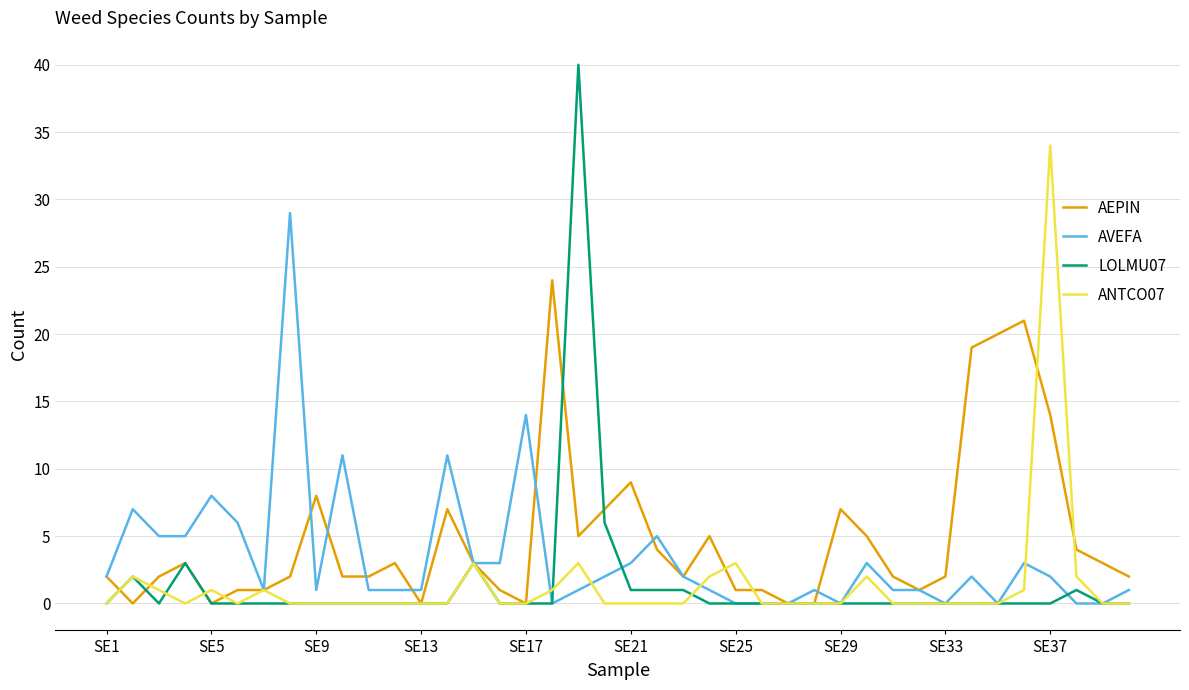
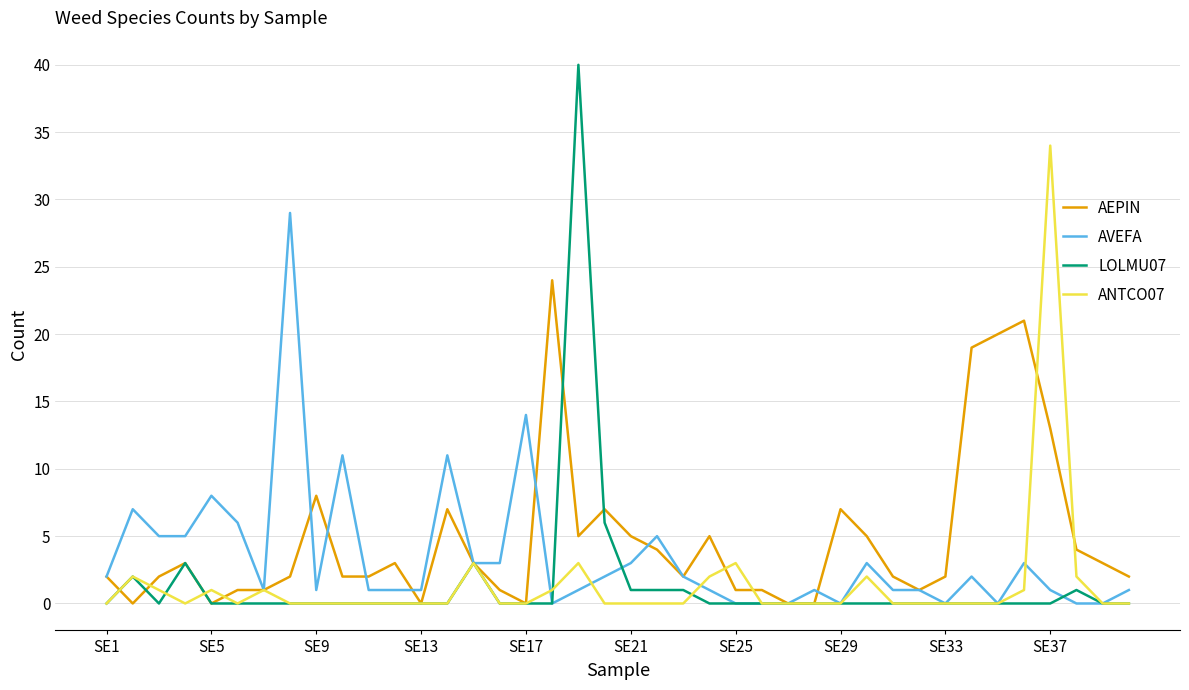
AEPIN, SE21: 9 -> 5
AEPIN, SE37: 14 -> 13
AVEFA, SE37: 2 -> 1
